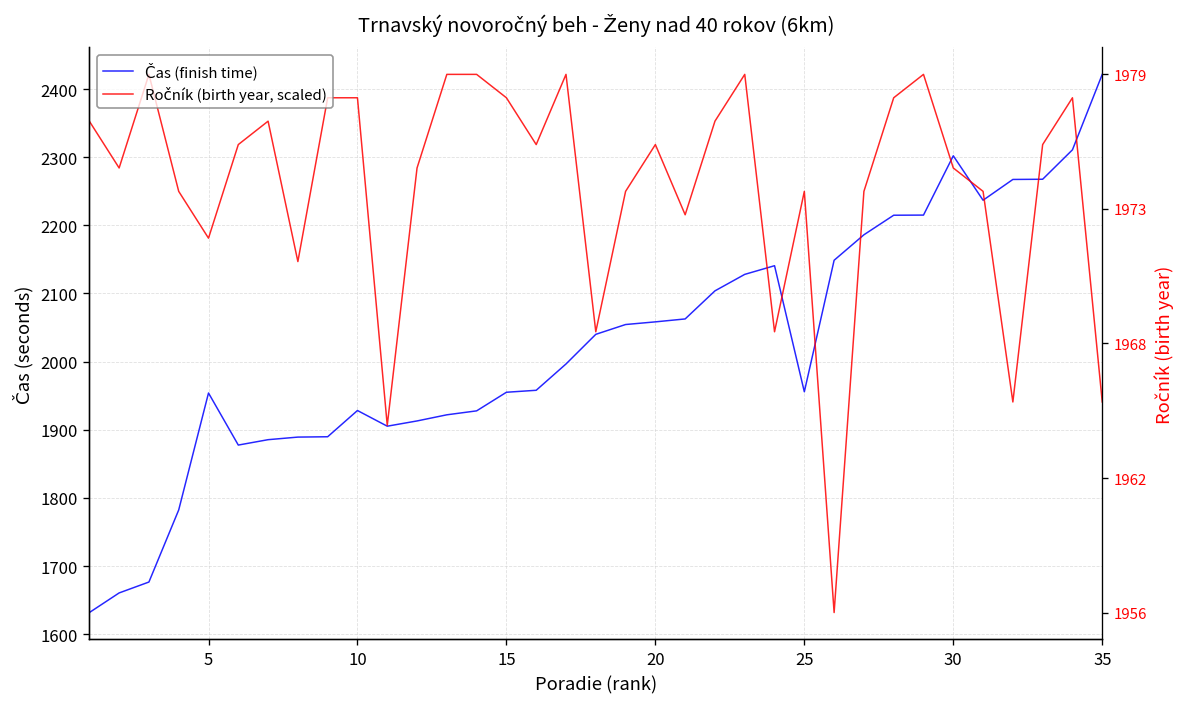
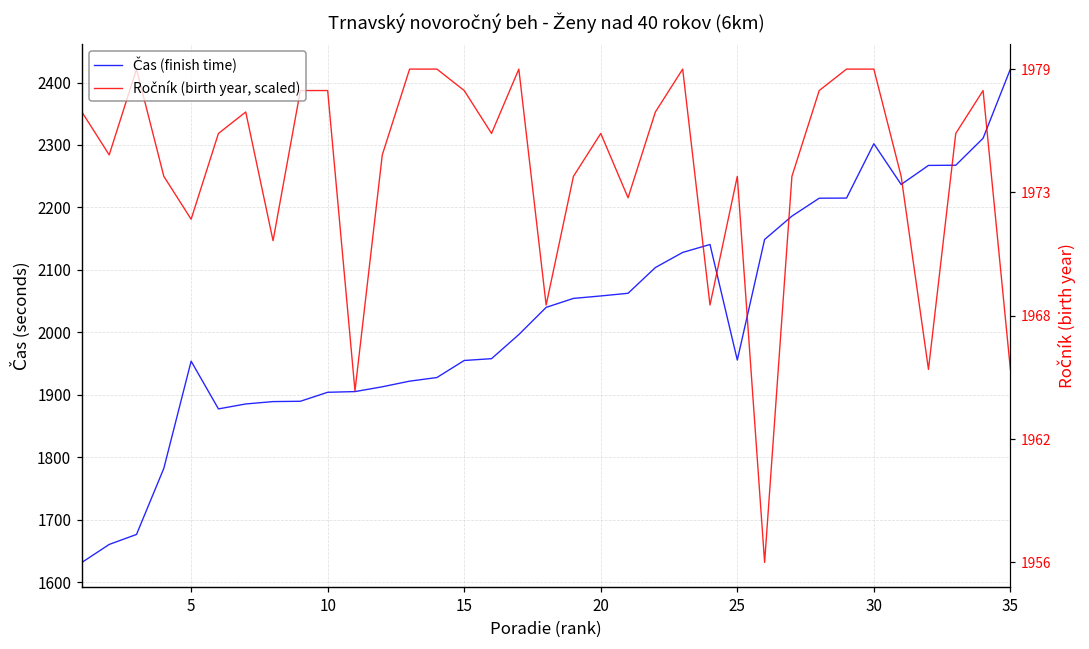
Čas (finish time), 10: 1930 -> 1900
Ročník (birth year, scaled), 30: 2280 -> 2420
